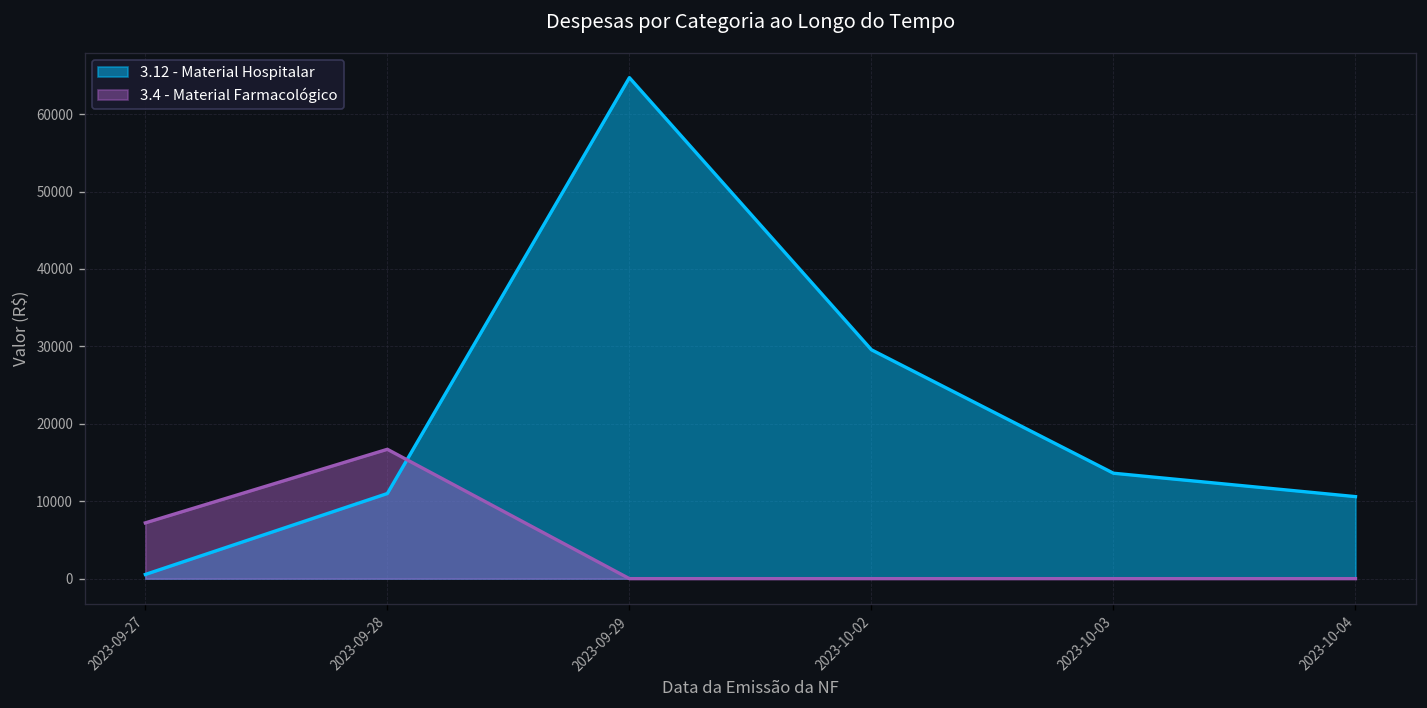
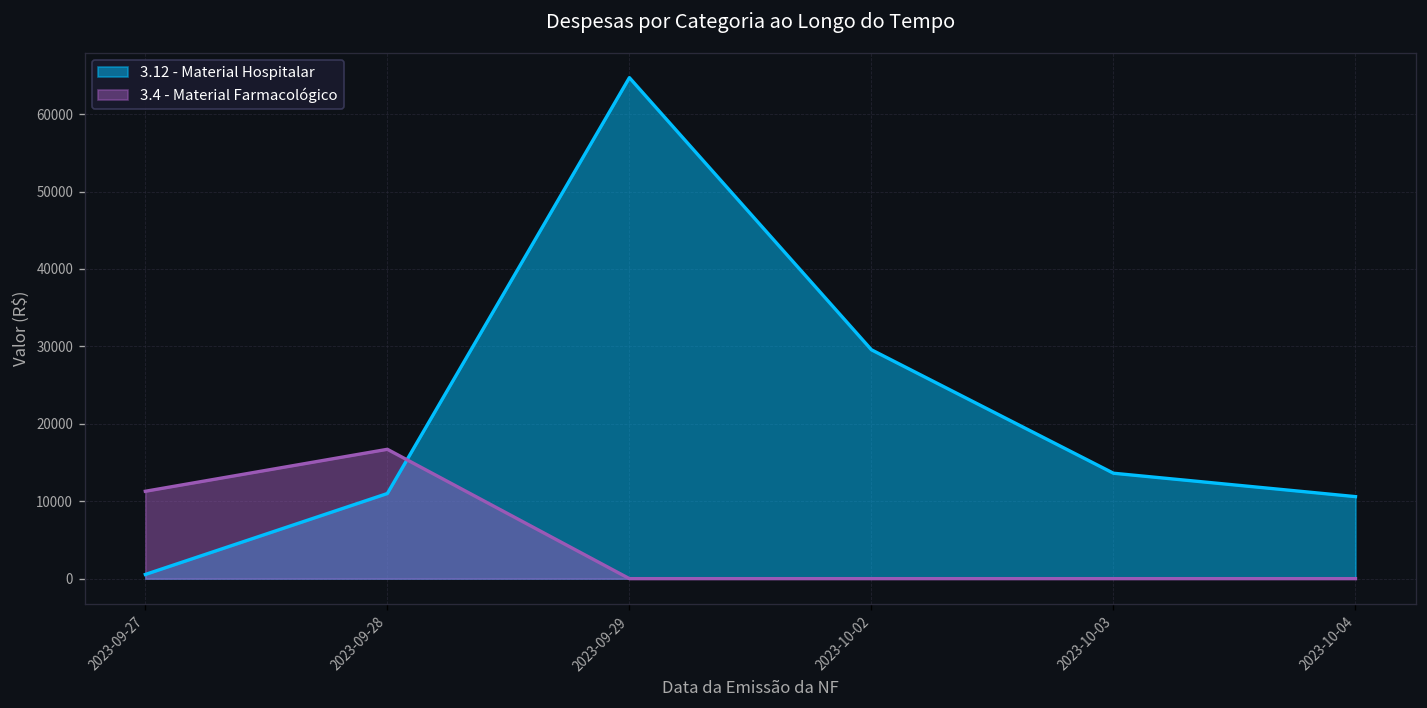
3.4 - Material Farmacológico, 2023-09-27: 7000 -> 11000
